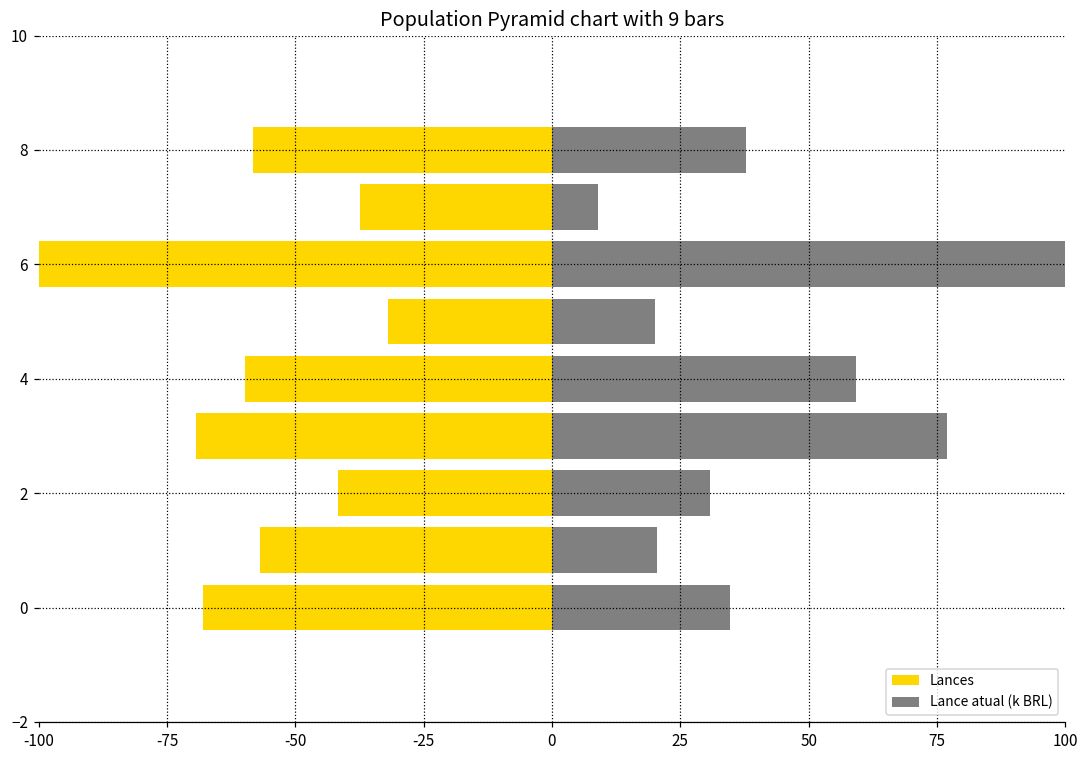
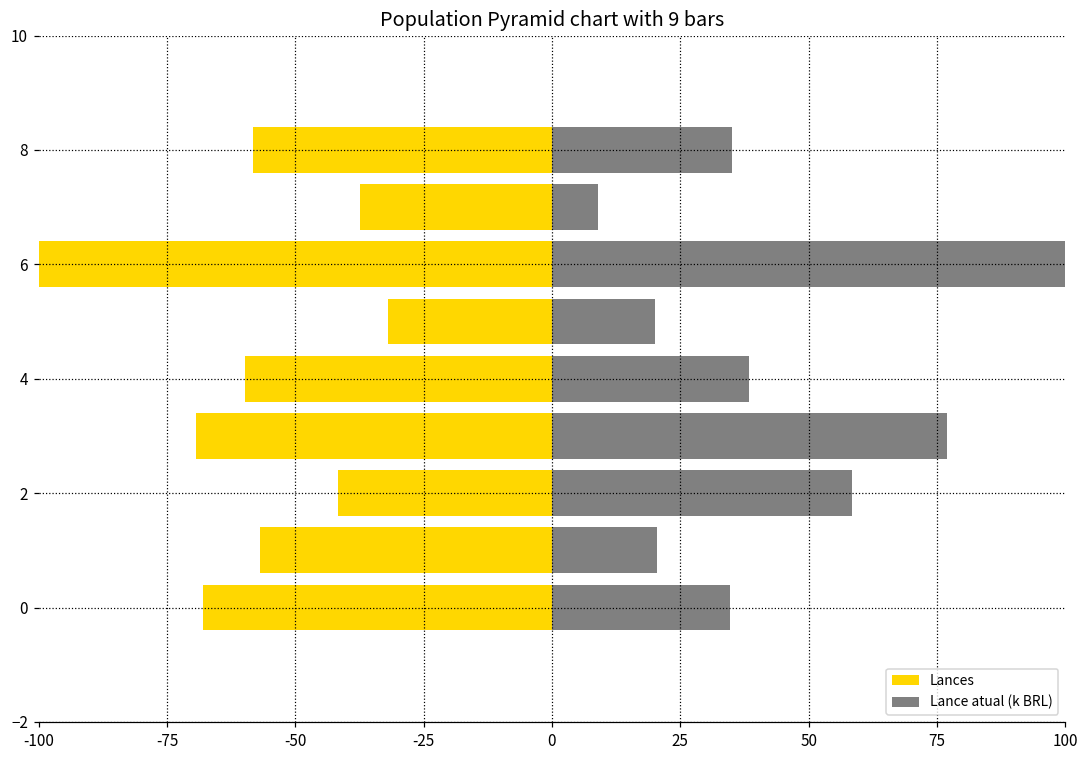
Lance atual (k BRL), 8: 38 -> 35
Lance atual (k BRL), 4: 59 -> 38
Lance atual (k BRL), 2: 31 -> 58
